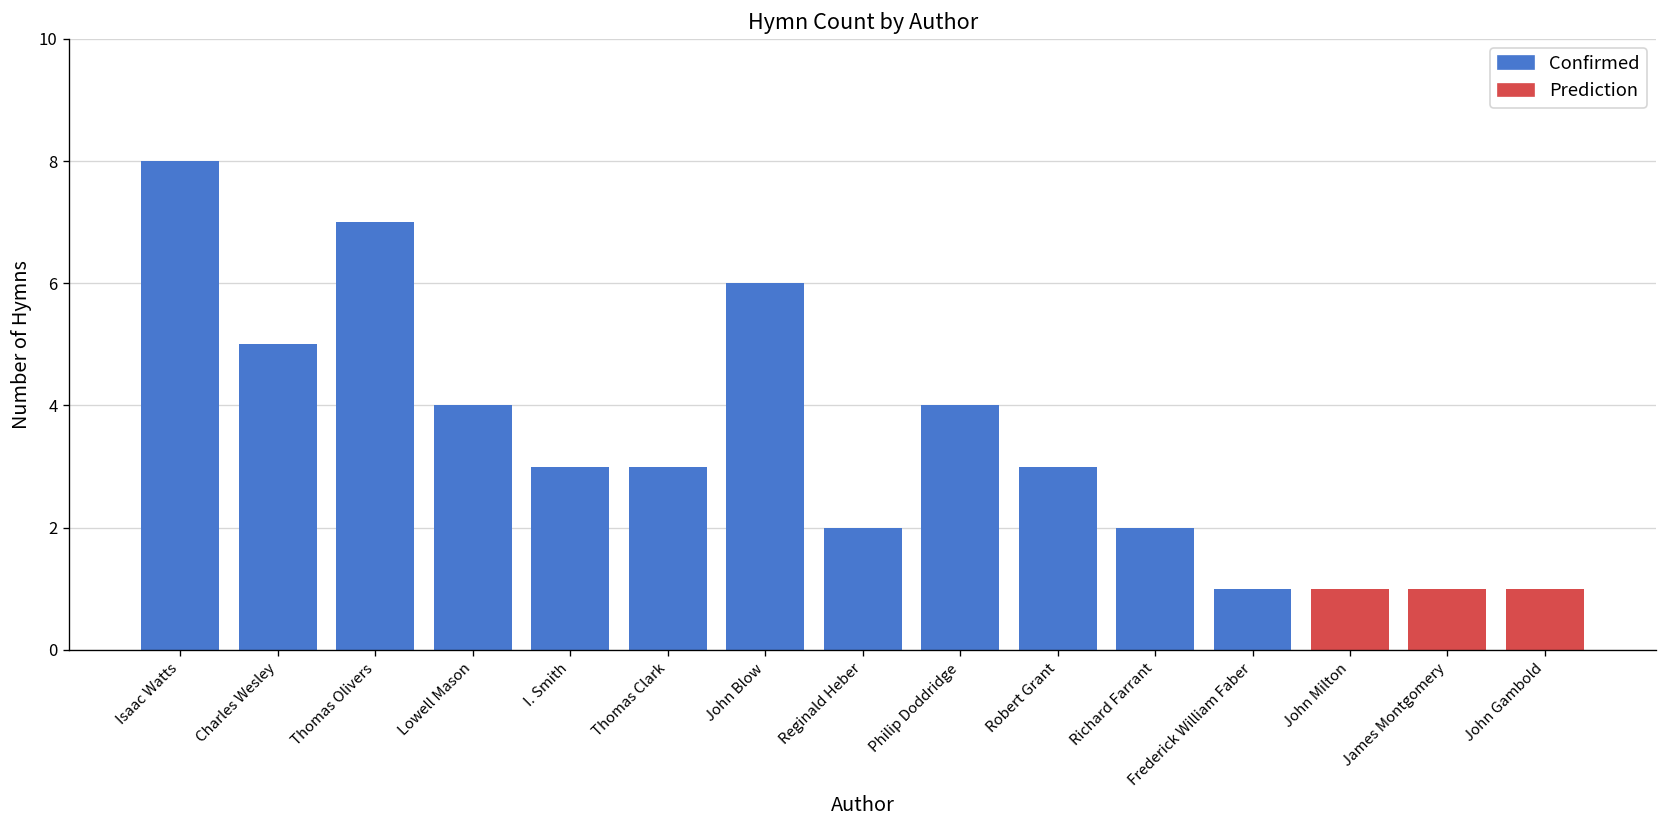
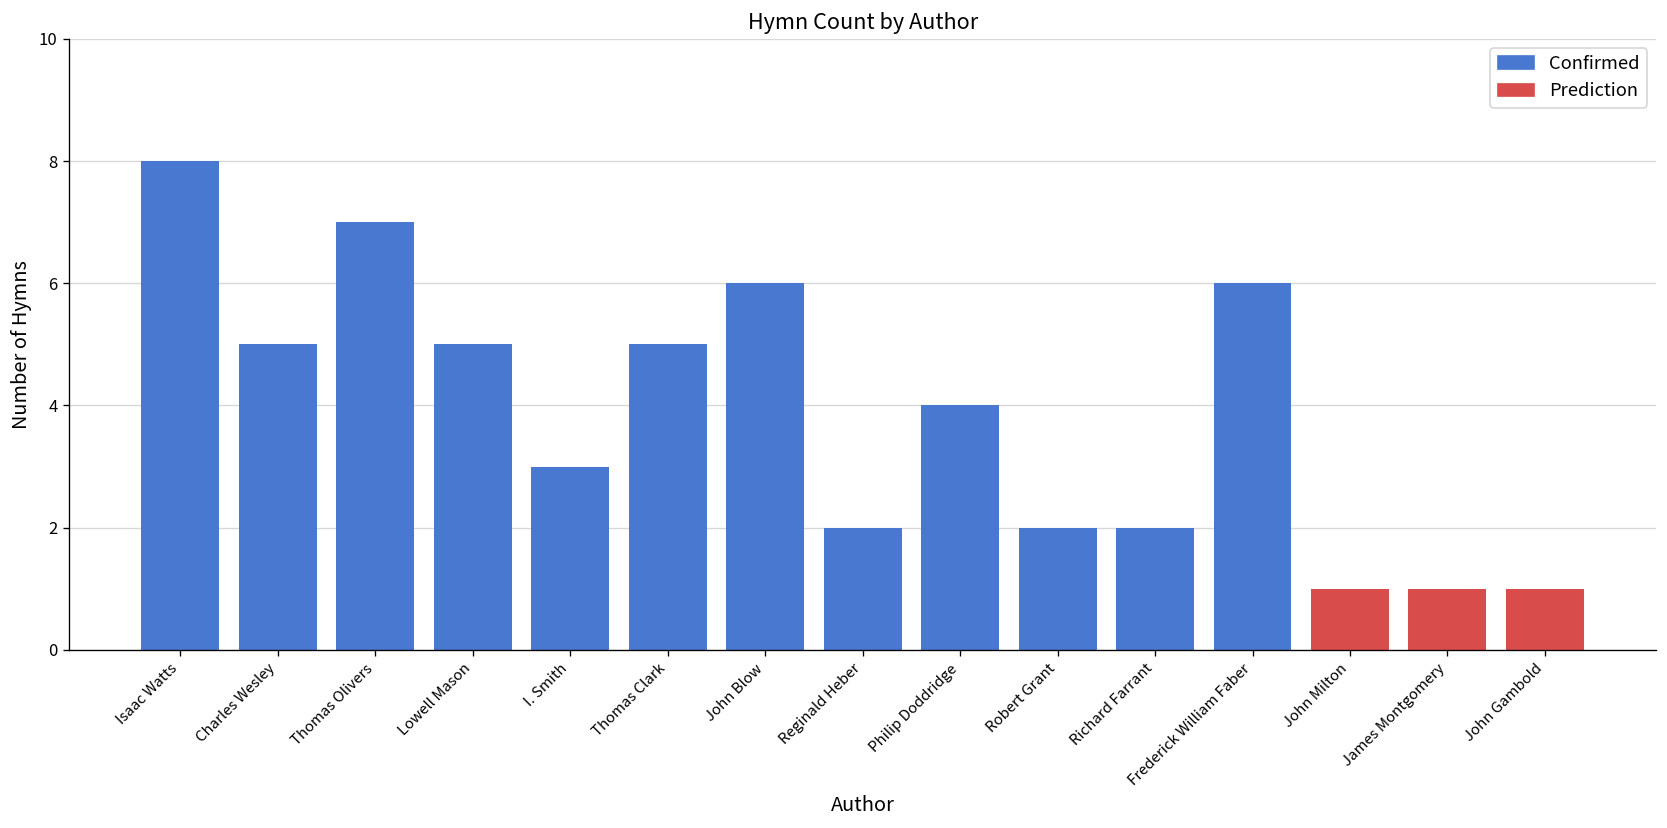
Confirmed, Lowell Mason: 4 -> 5
Confirmed, Thomas Clark: 3 -> 5
Confirmed, Robert Grant: 3 -> 2
Confirmed, Frederick William Faber: 1 -> 6
